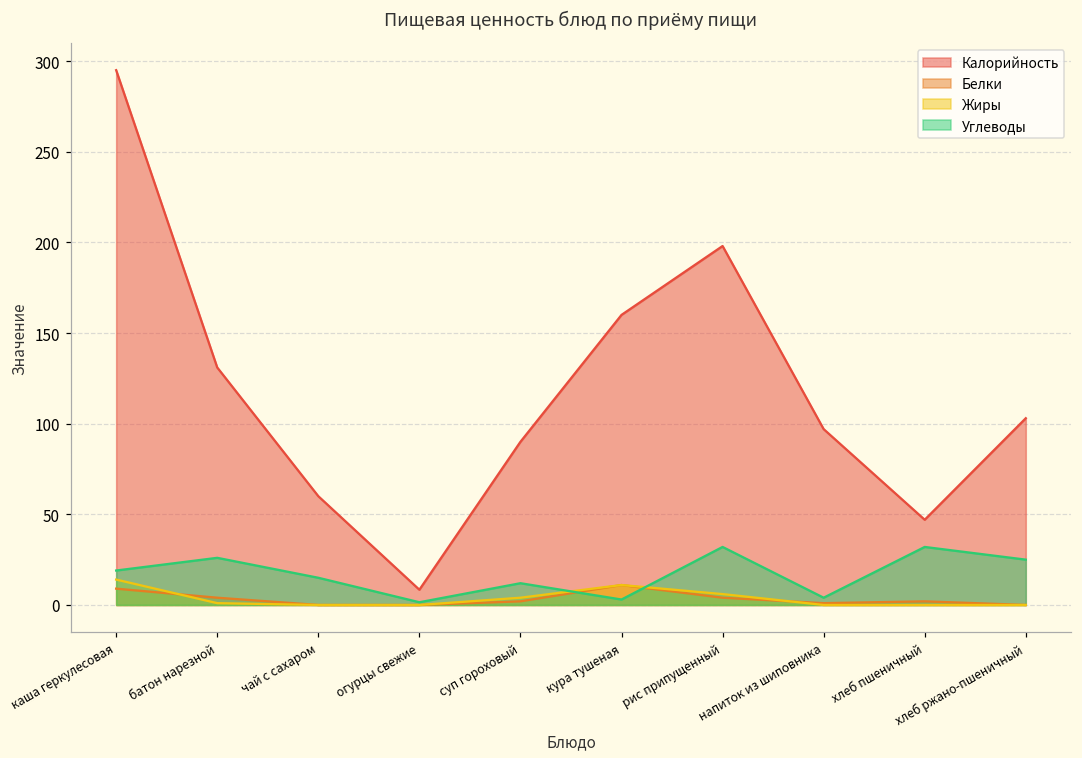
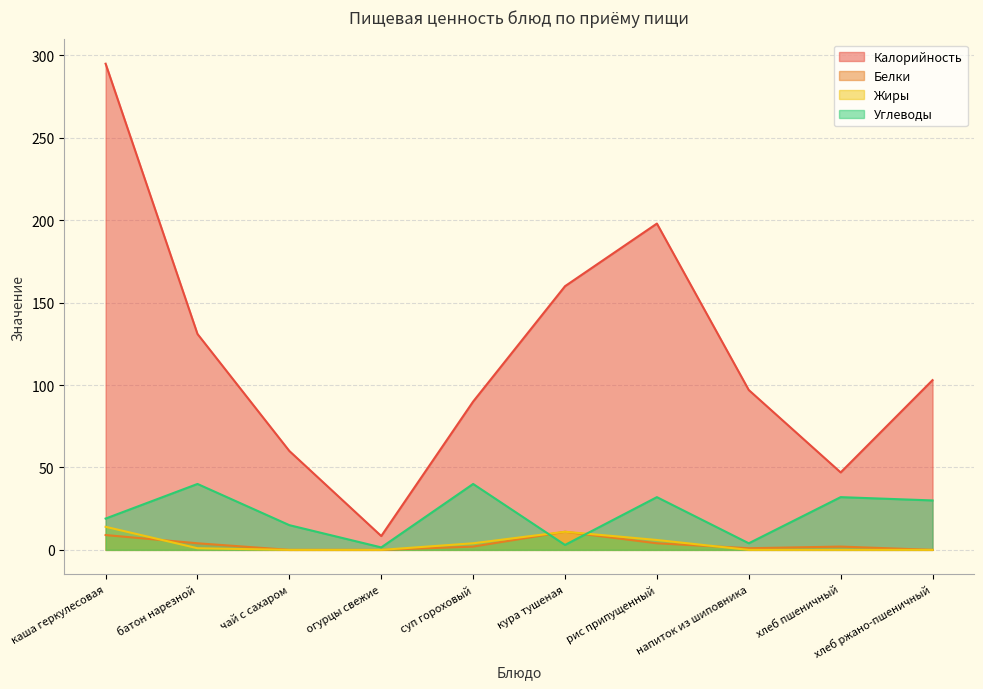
Углеводы, батон нарезной: 26 -> 40
Углеводы, суп гороховый: 12 -> 40
Углеводы, хлеб ржано-пшеничный: 25 -> 30
